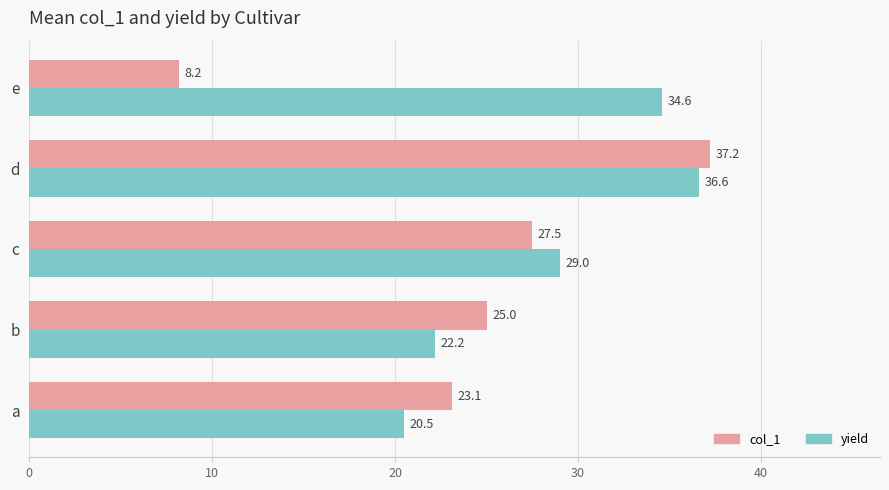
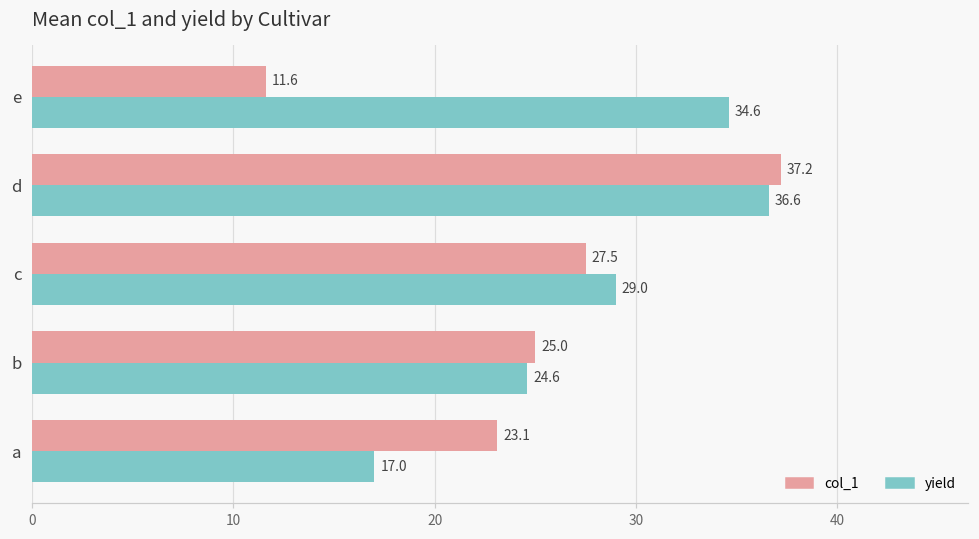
col_1, e: 8.2 -> 11.6
yield, b: 22.2 -> 24.6
yield, a: 20.5 -> 17.0
